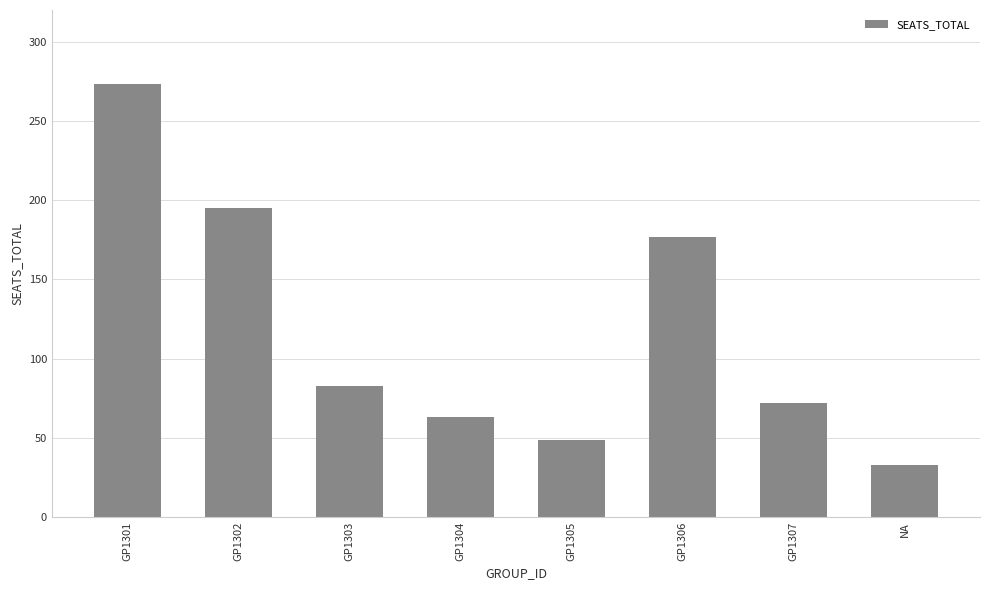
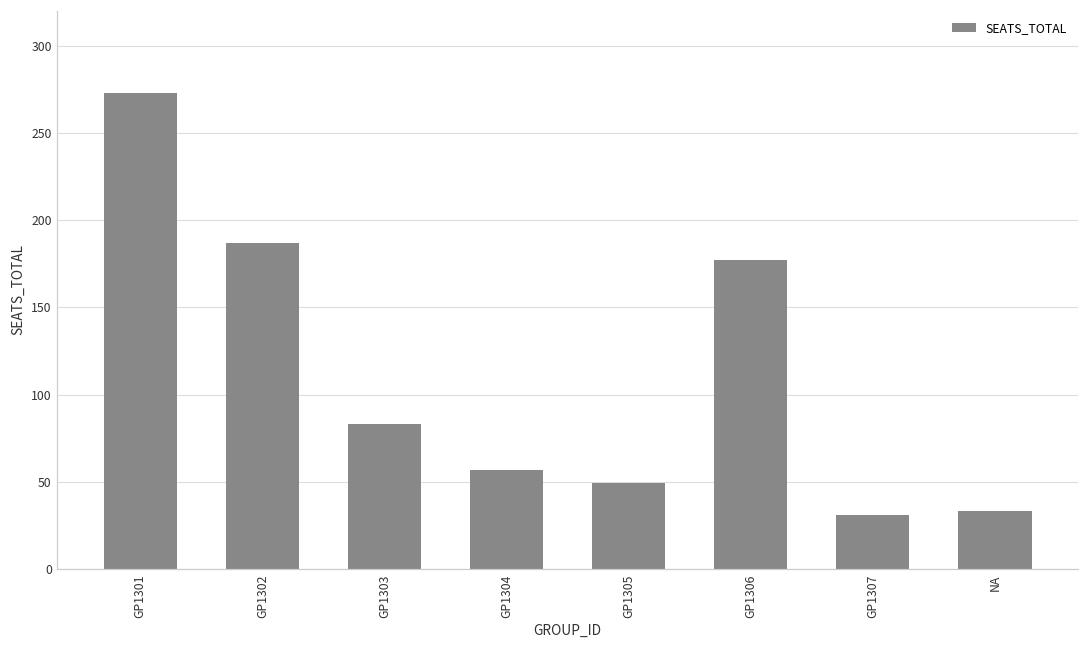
GP1302: 195 -> 187
GP1304: 63 -> 57
GP1307: 72 -> 31
